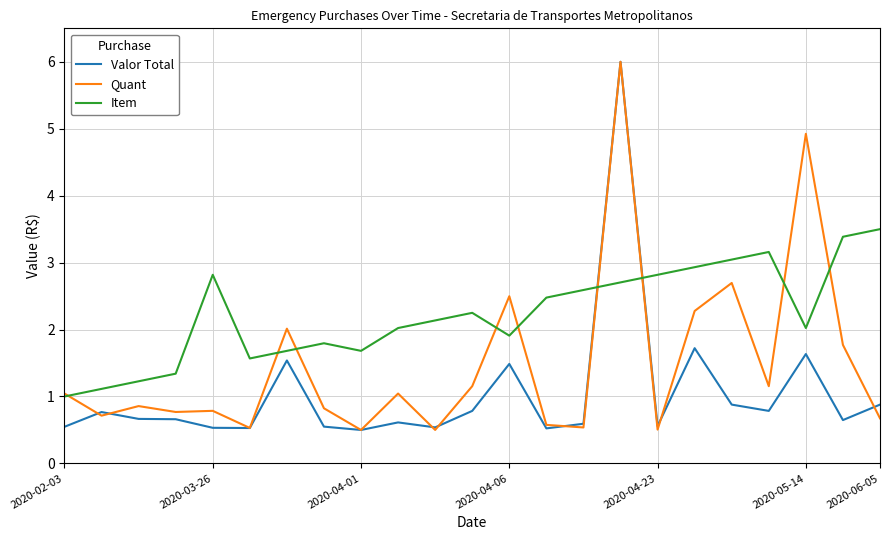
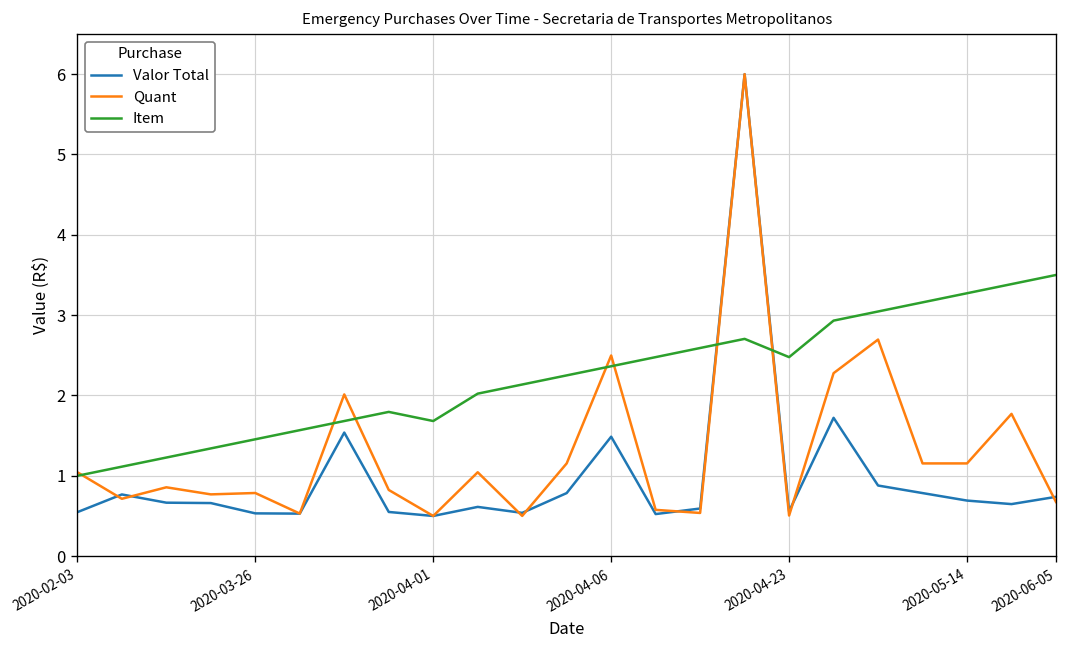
Item, 2020-03-26: 2.8 -> 1.5
Item, 2020-04-06: 1.9 -> 2.4
Item, 2020-04-23: 2.8 -> 2.5
Valor Total, 2020-05-14: 1.6 -> 0.7
Quant, 2020-05-14: 4.9 -> 1.2
Item, 2020-05-14: 2.0 -> 3.3
Valor Total, 2020-06-05: 0.9 -> 0.7
